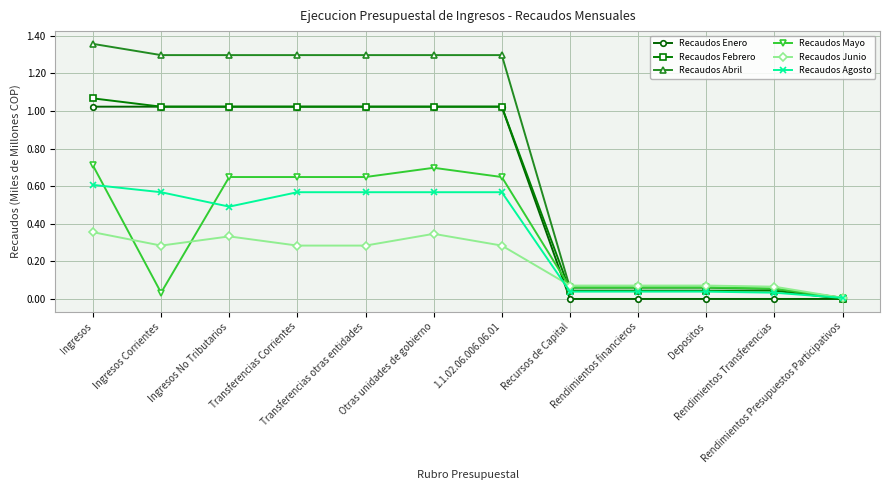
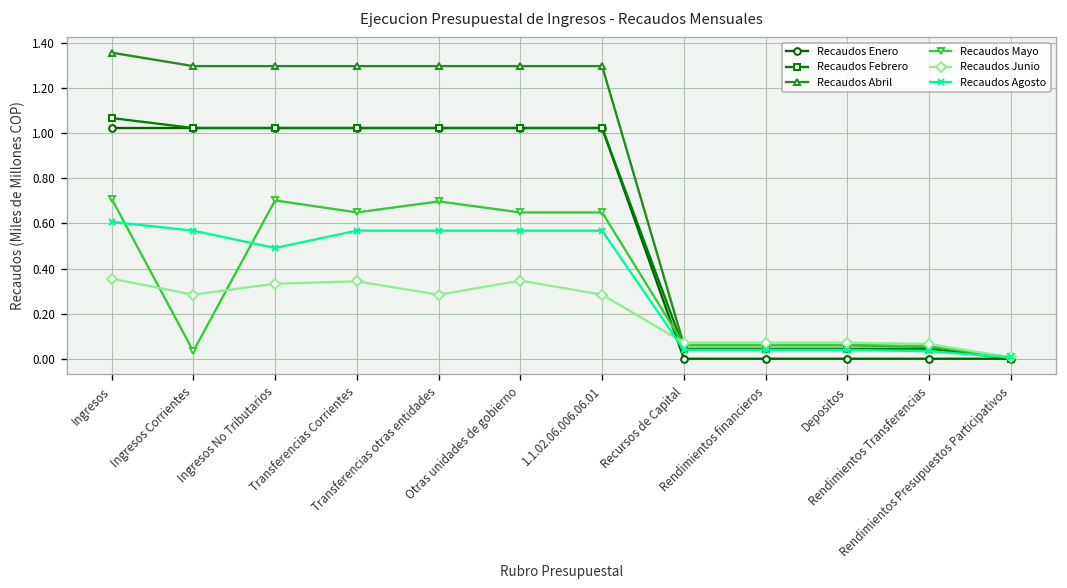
Recaudos Mayo, Ingresos No Tributarios: 0.65 -> 0.70
Recaudos Junio, Transferencias Corrientes: 0.28 -> 0.34
Recaudos Mayo, Transferencias otras entidades: 0.65 -> 0.70
Recaudos Mayo, Otras unidades de gobierno: 0.70 -> 0.65
